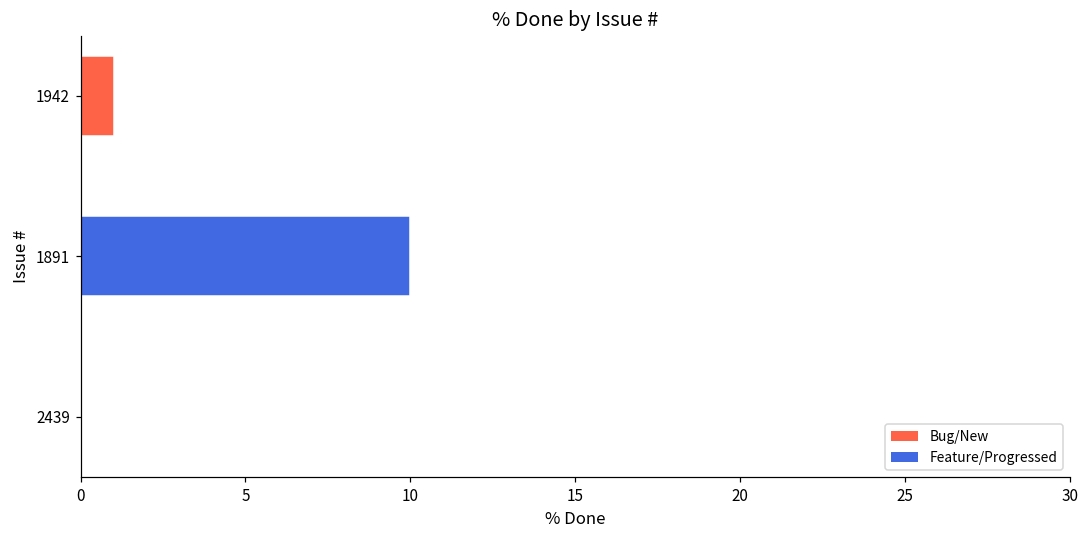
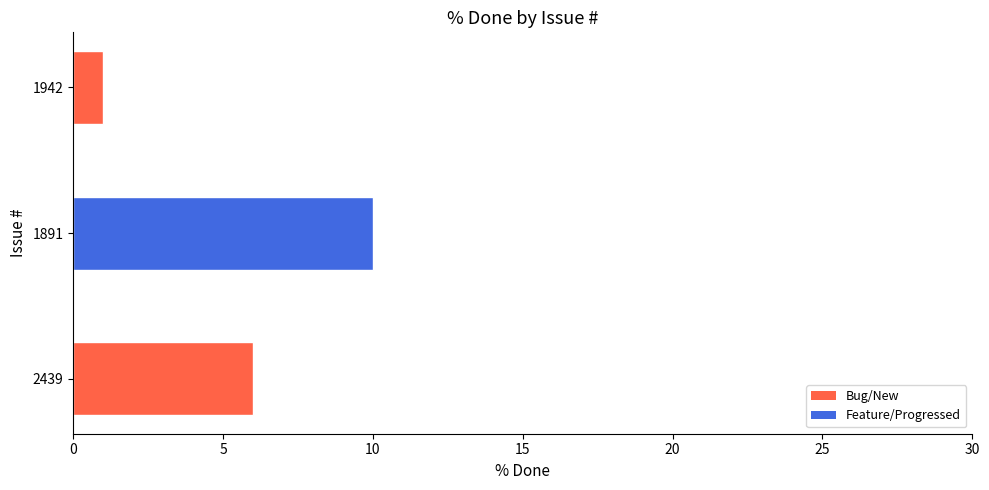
2439: 0 -> 6
